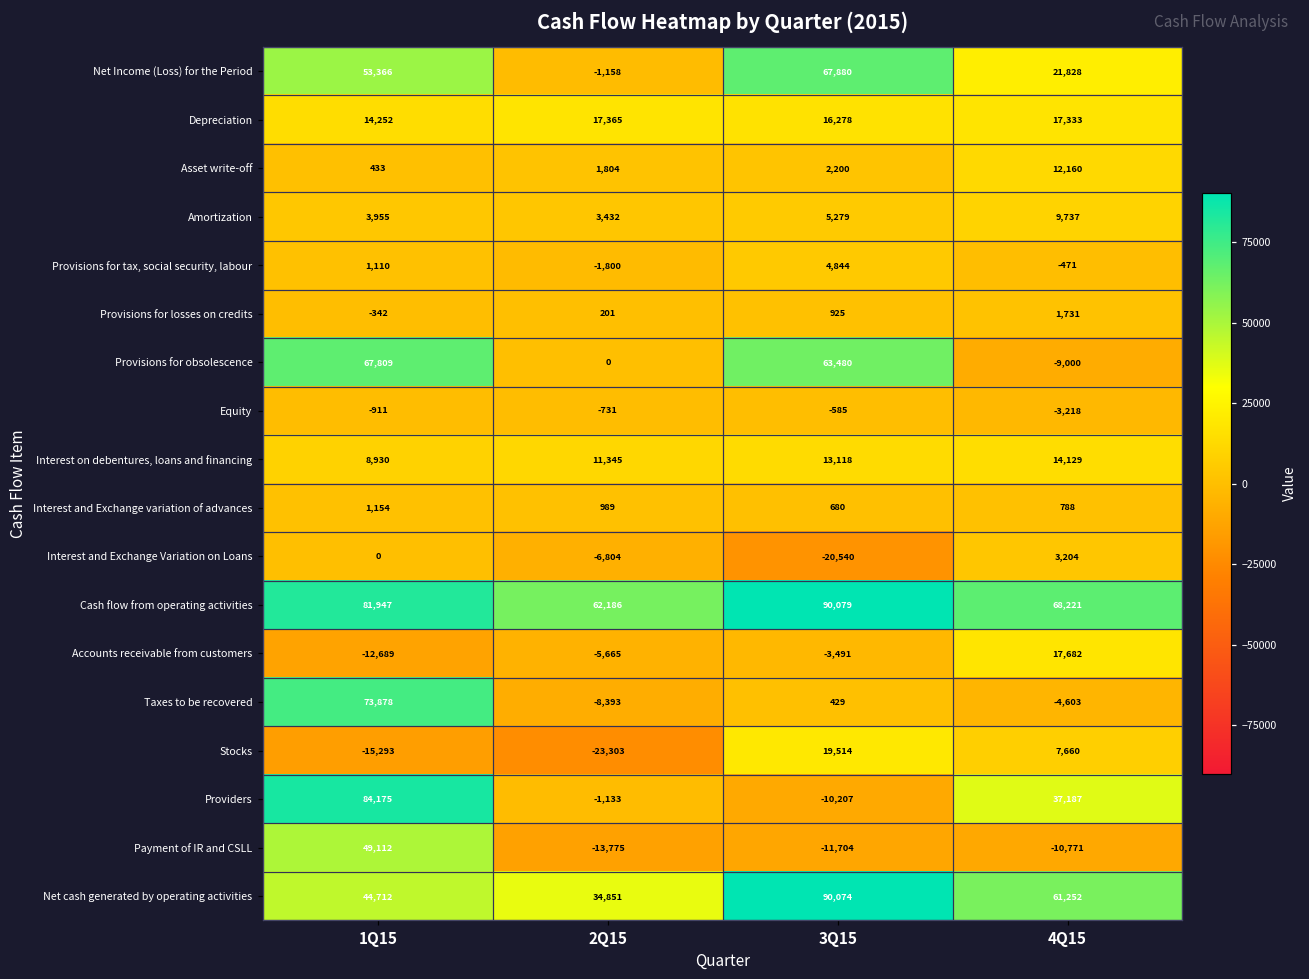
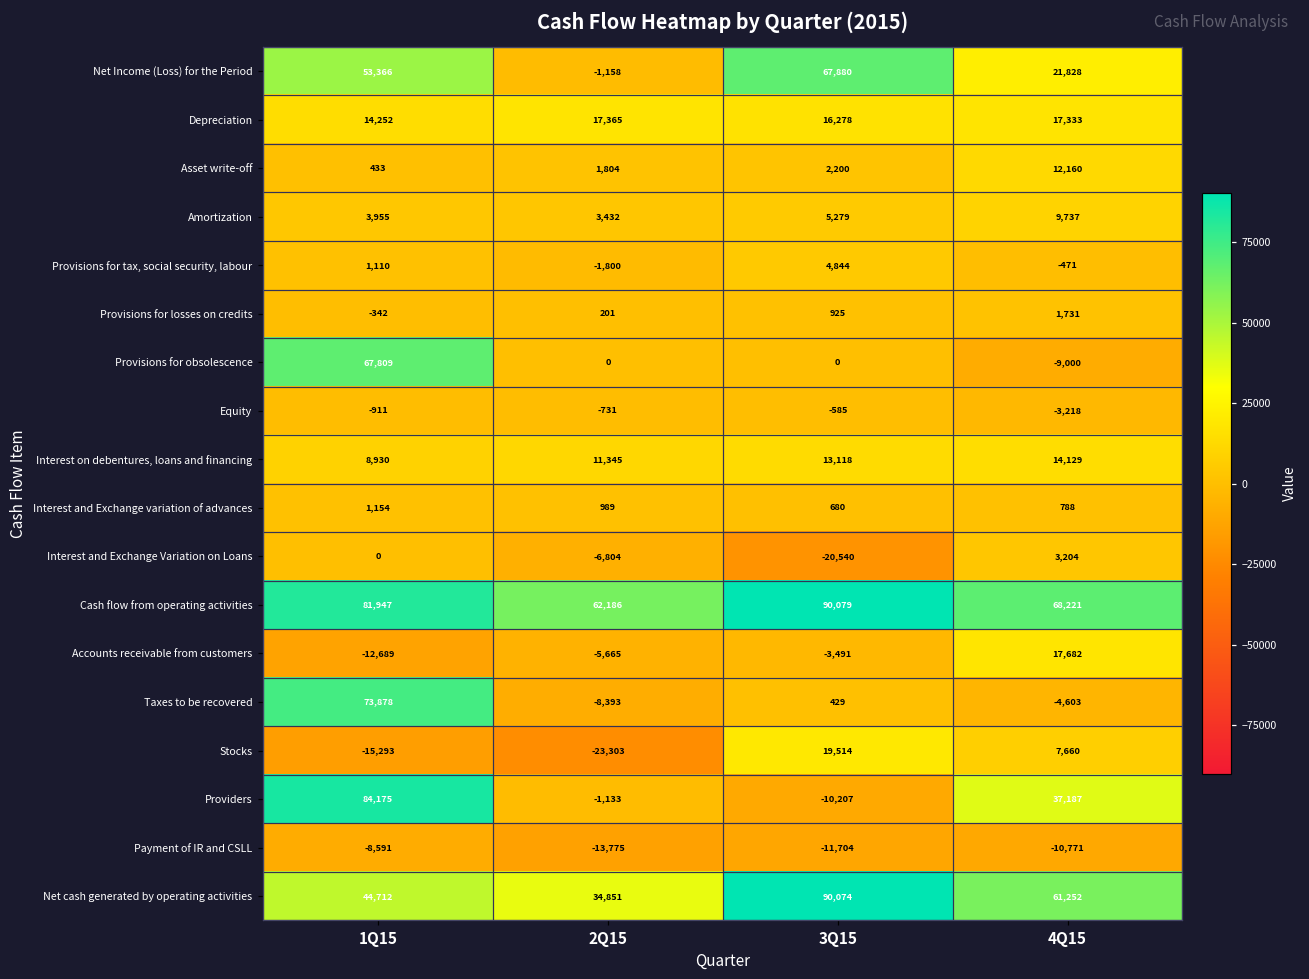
Provisions for obsolescence, 3Q15: 63,480 -> 0
Payment of IR and CSLL, 1Q15: 49,112 -> -8,591
